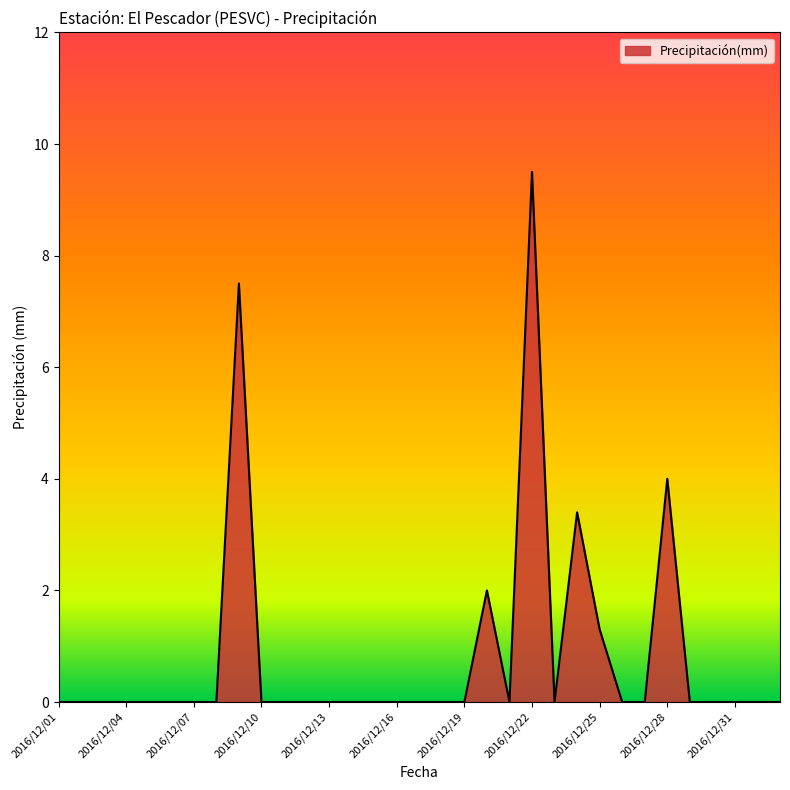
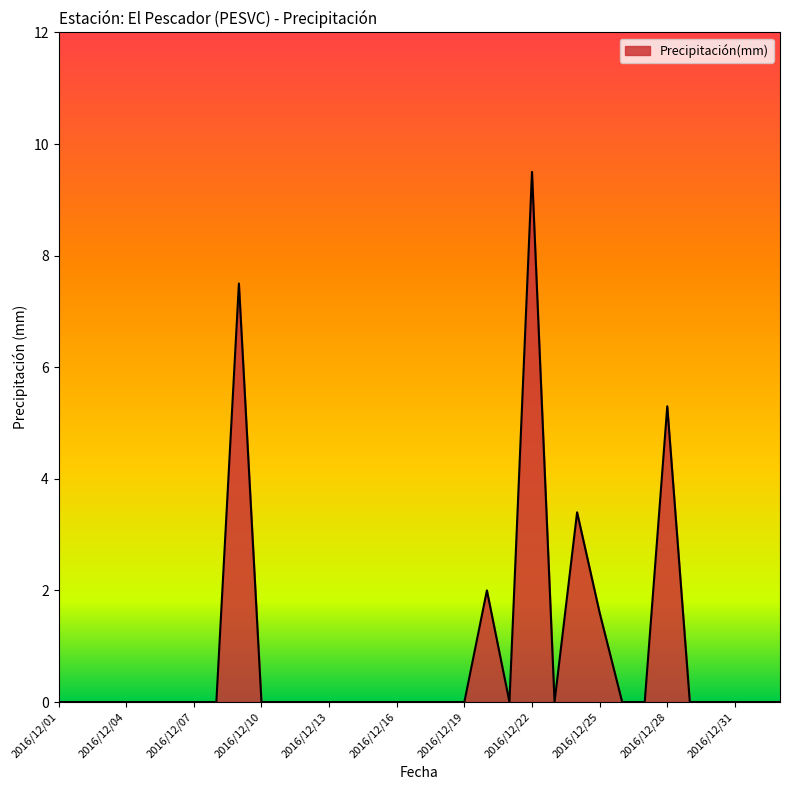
2016/12/25: 1.3 -> 1.6
2016/12/28: 4.0 -> 5.3
